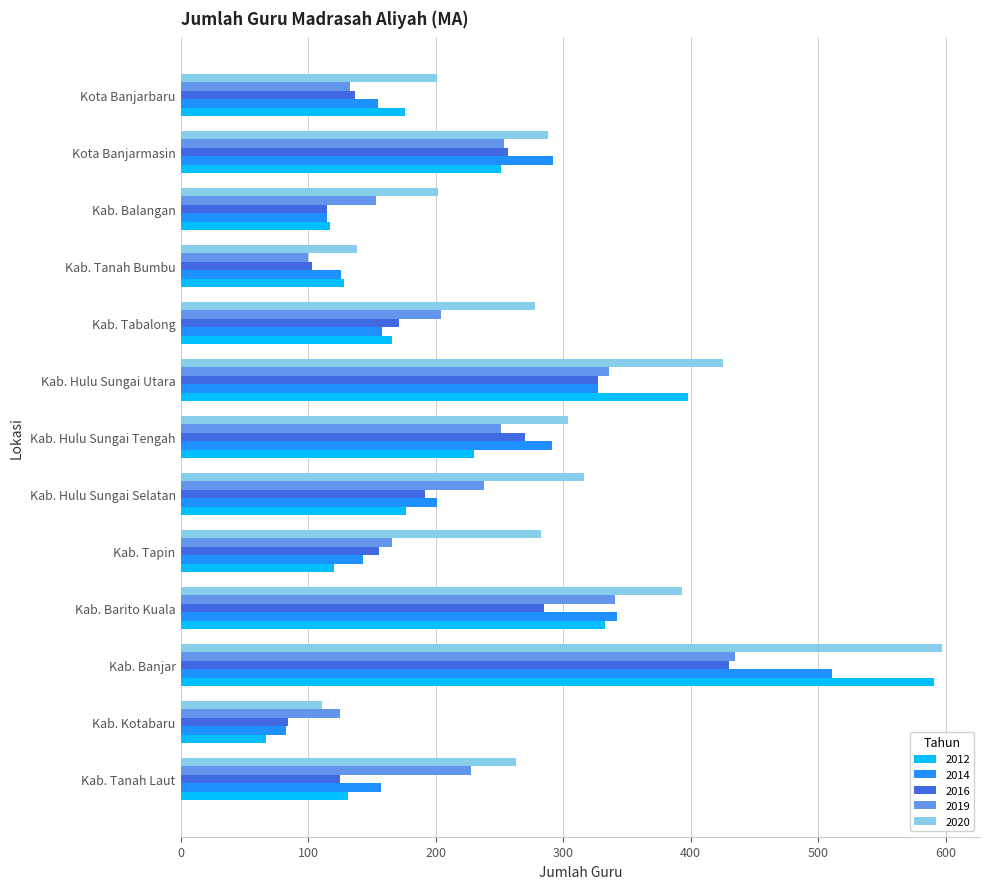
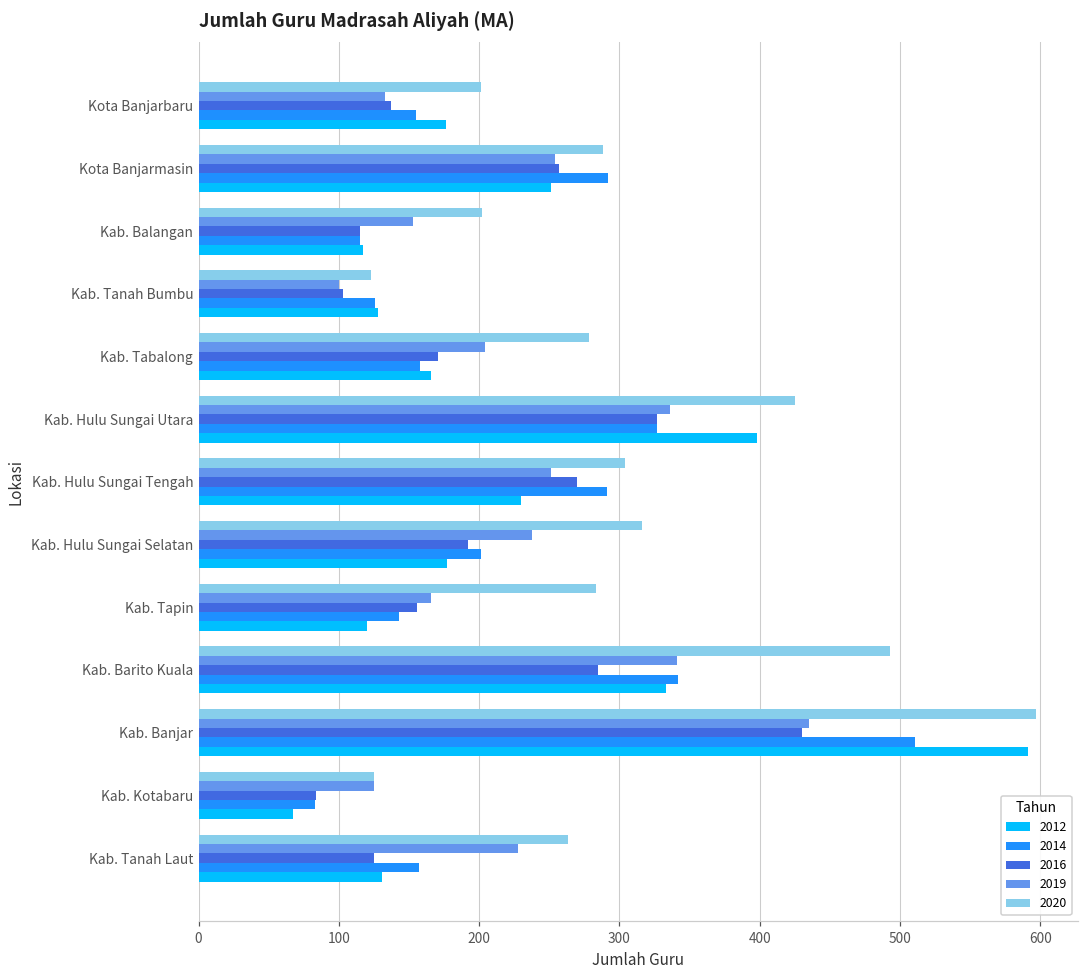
2020, Kab. Tanah Bumbu: 138 -> 123
2020, Kab. Barito Kuala: 393 -> 493
2020, Kab. Kotabaru: 111 -> 125
